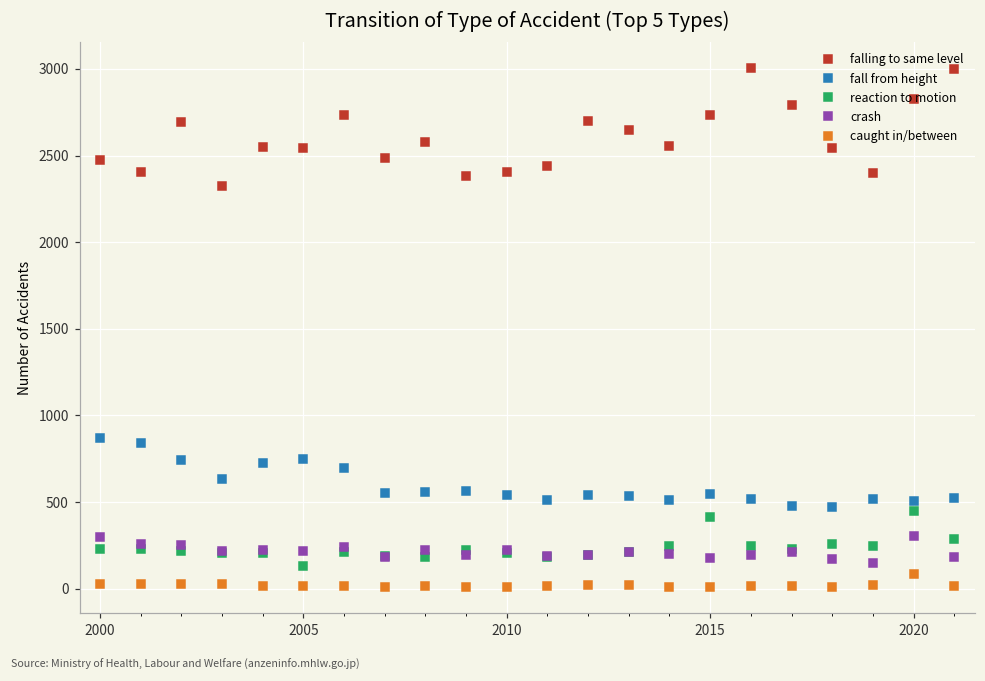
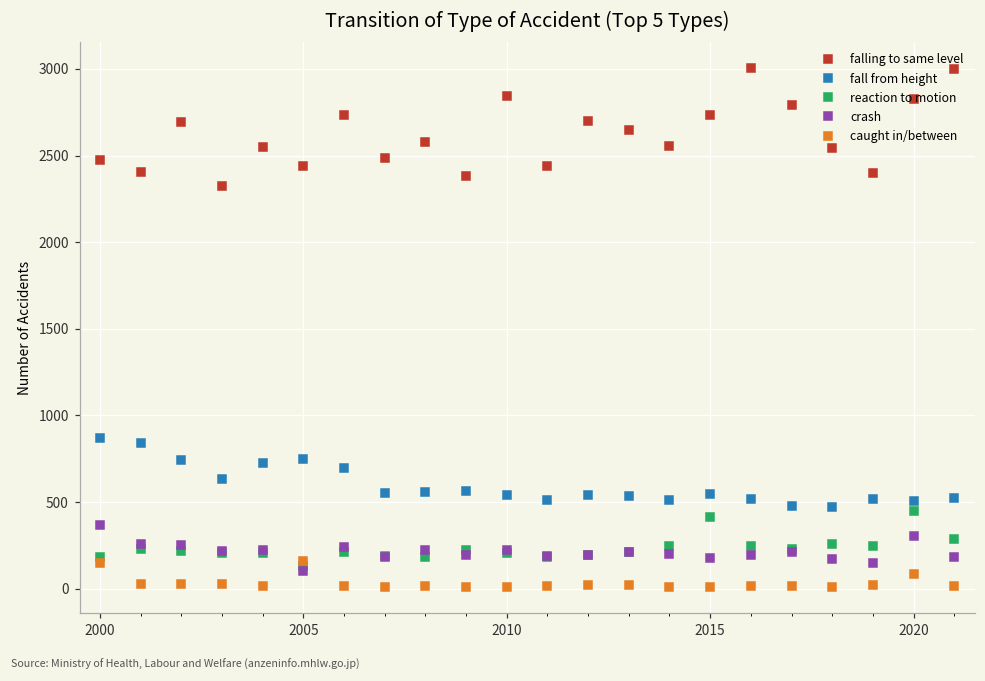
reaction to motion, 2000: 230 -> 180
crash, 2000: 300 -> 370
caught in/between, 2000: 30 -> 150
falling to same level, 2005: 2540 -> 2440
crash, 2005: 220 -> 110
caught in/between, 2005: 20 -> 160
falling to same level, 2010: 2400 -> 2840
